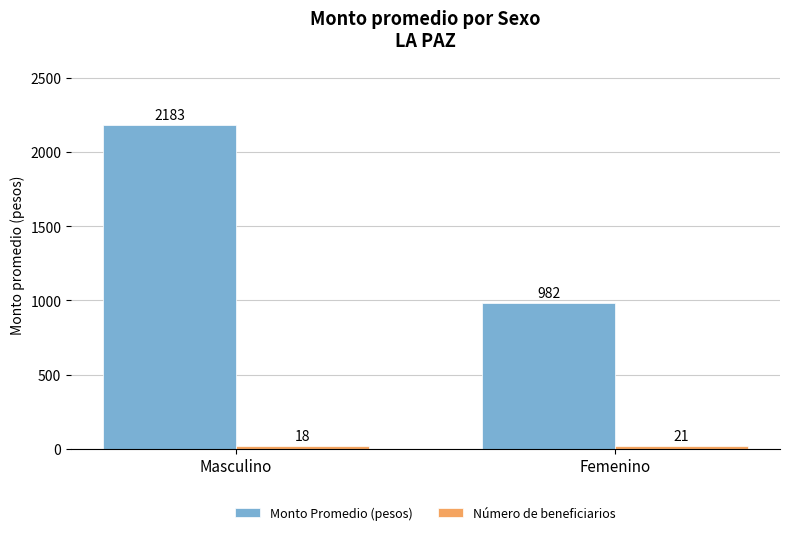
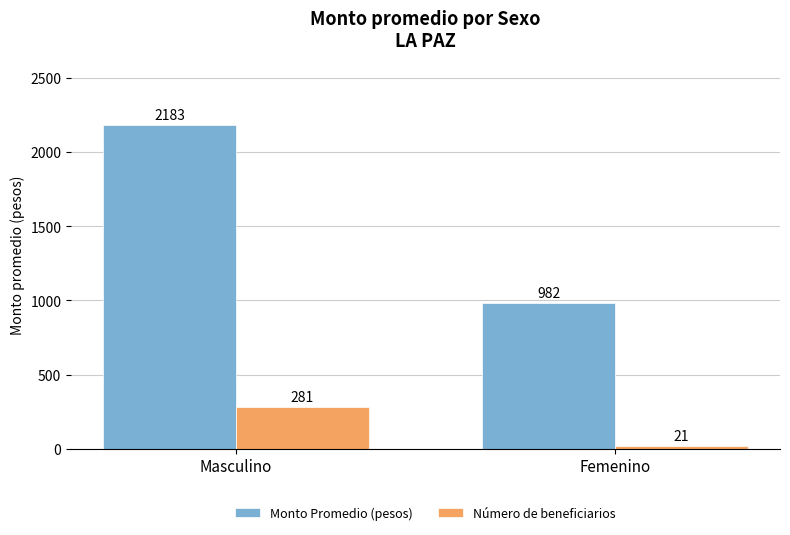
Número de beneficiarios, Masculino: 18 -> 281
